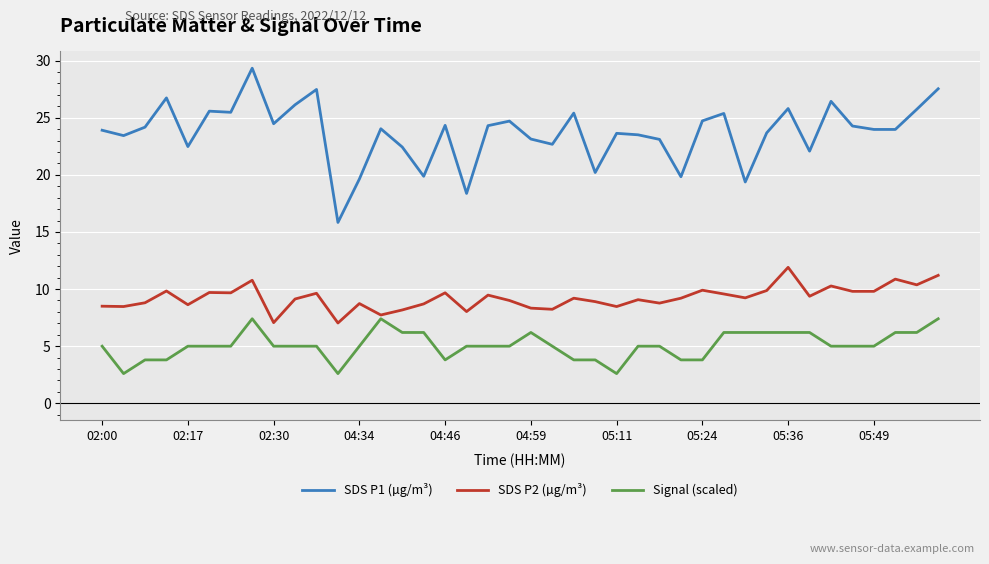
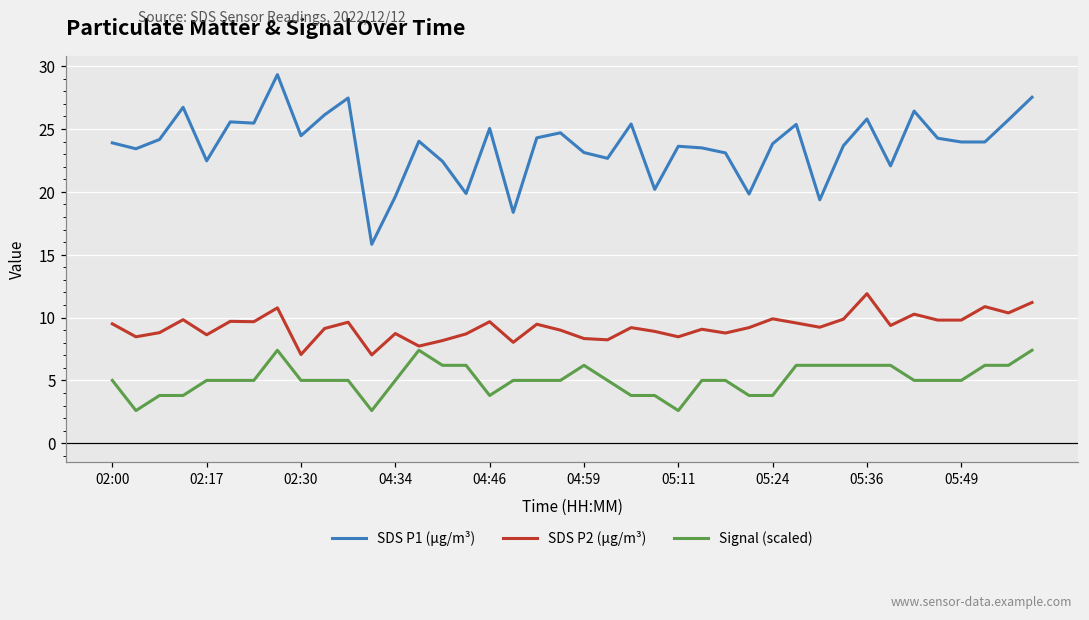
SDS P2 (µg/m³), 02:00: 8.5 -> 9.5
SDS P1 (µg/m³), 04:46: 24.3 -> 25.1
SDS P1 (µg/m³), 05:24: 24.7 -> 23.8
